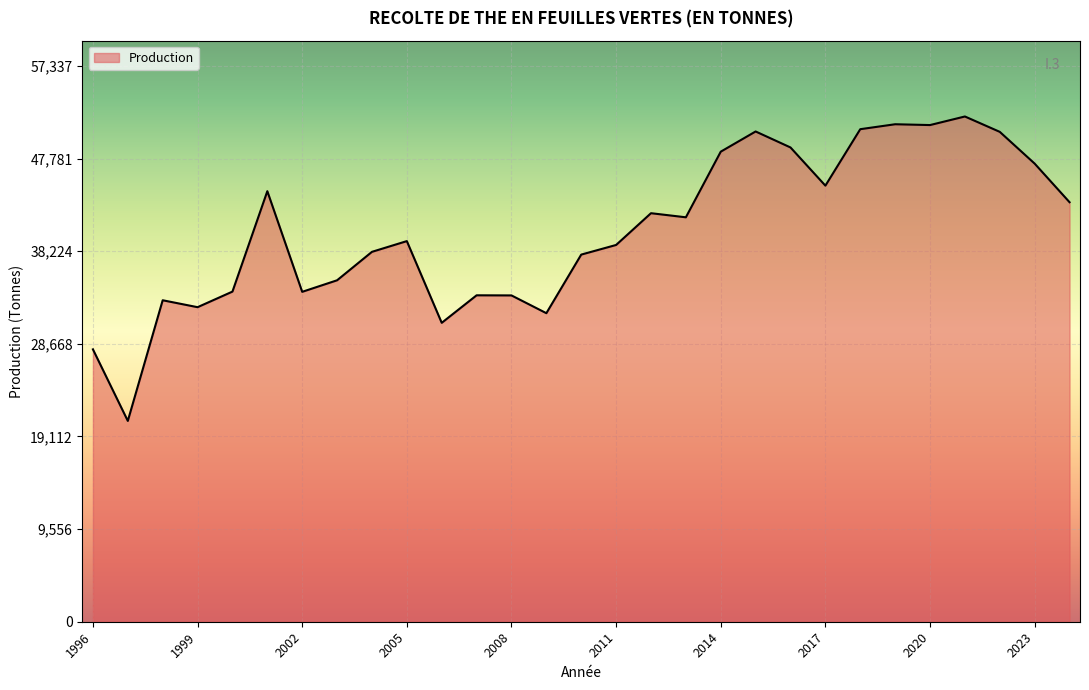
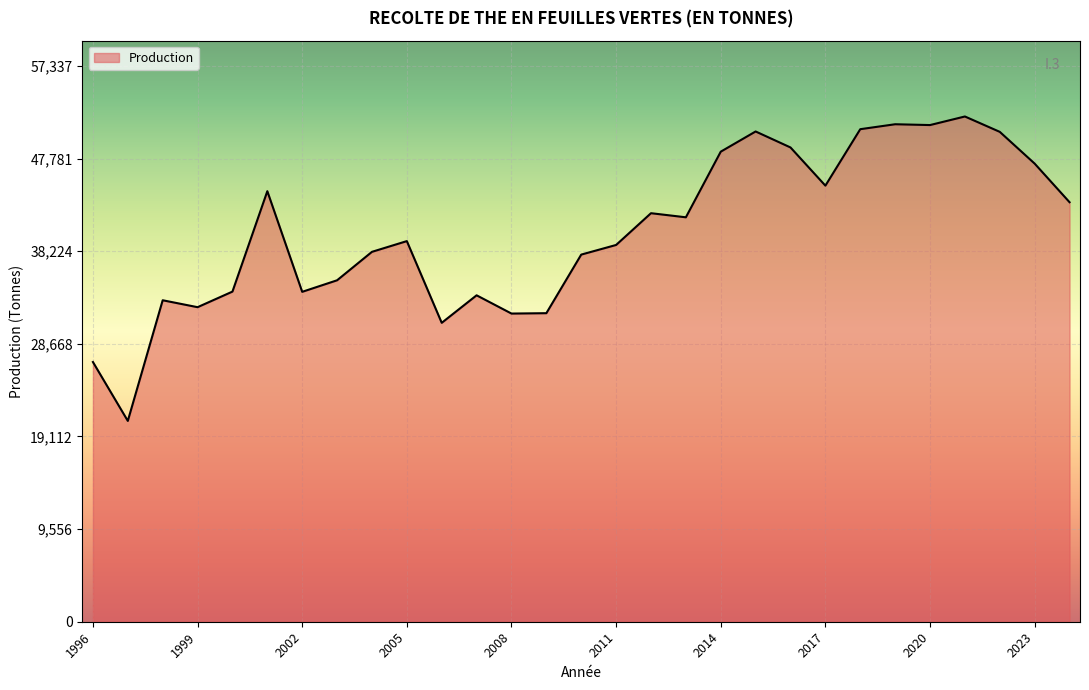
1996: 28,000 -> 27,000
2008: 34,000 -> 32,000
